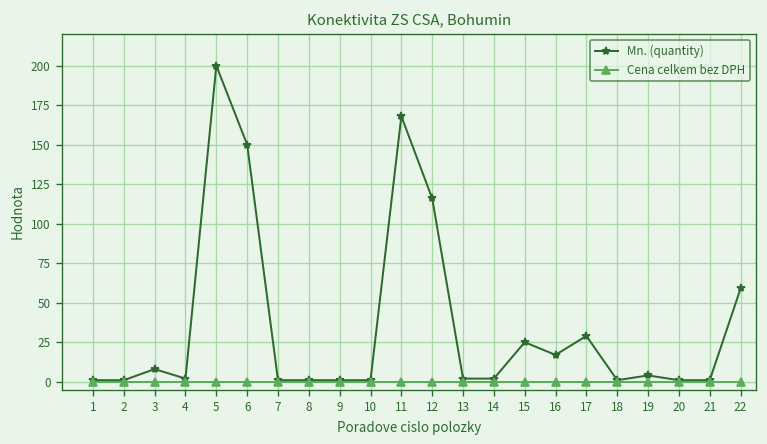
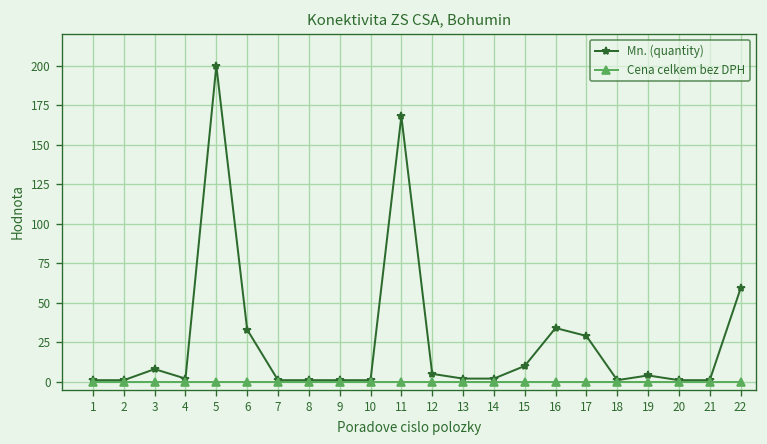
Mn. (quantity), 6: 150 -> 33
Mn. (quantity), 12: 116 -> 5
Mn. (quantity), 15: 25 -> 10
Mn. (quantity), 16: 17 -> 34
